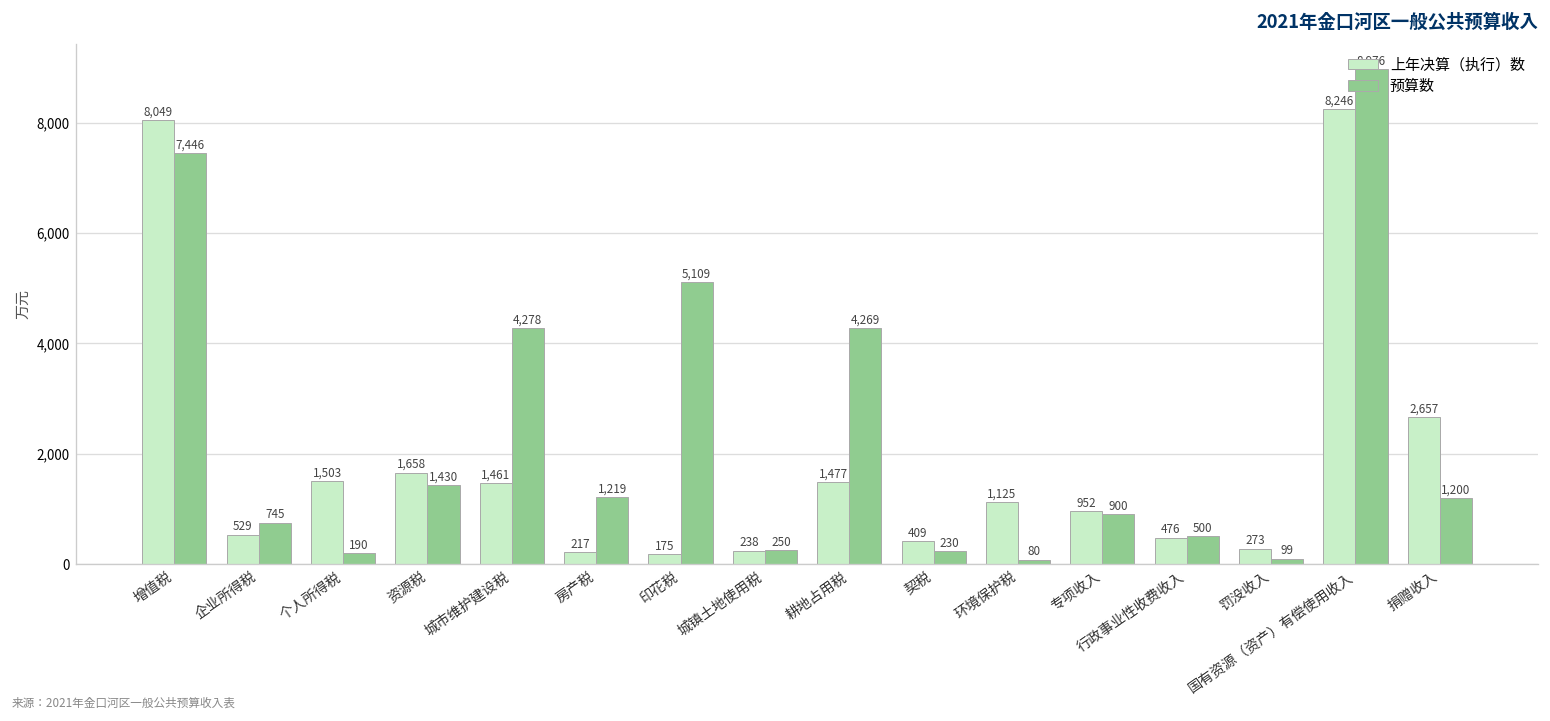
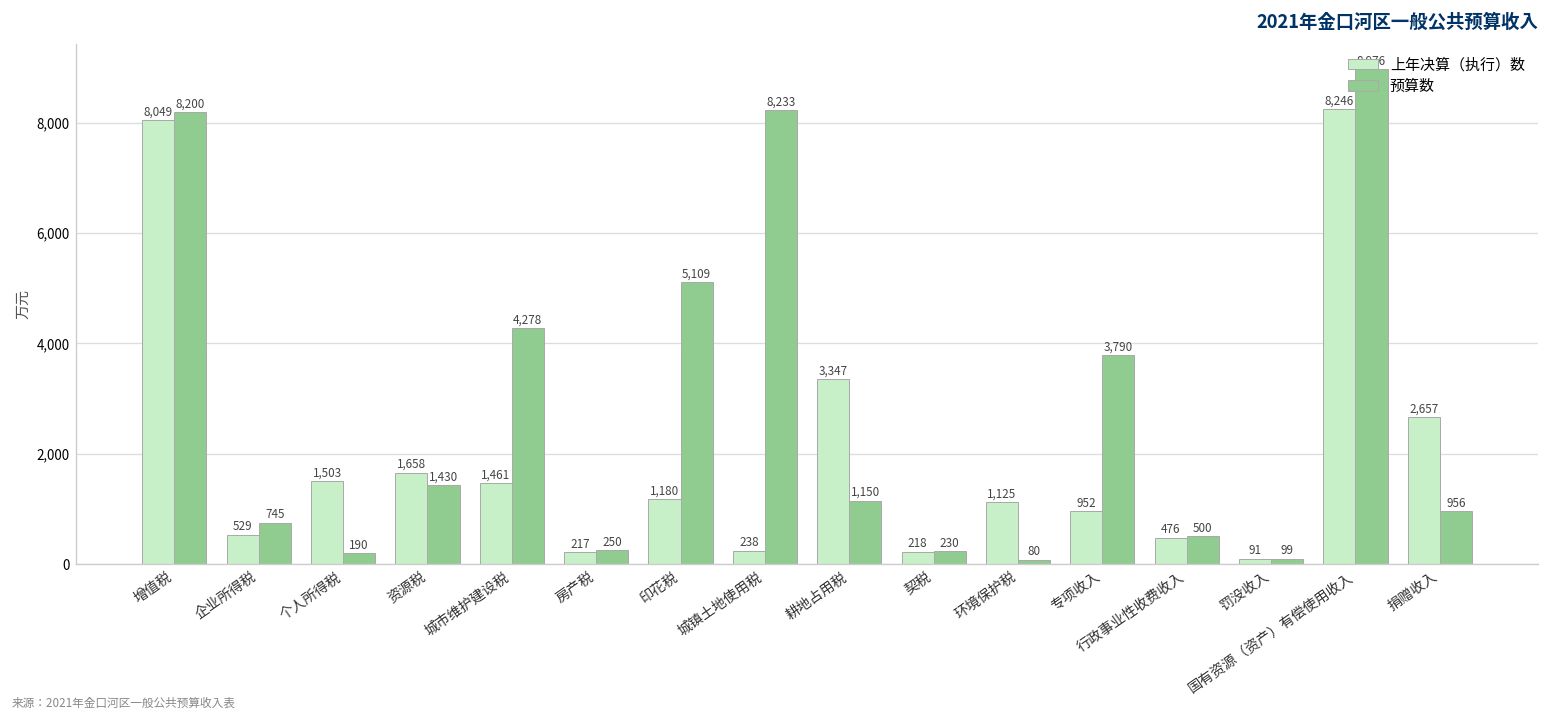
预算数, 增值税: 7,446 -> 8,200
预算数, 房产税: 1,219 -> 250
上年决算（执行）数, 印花税: 175 -> 1,180
预算数, 城镇土地使用税: 250 -> 8,233
上年决算（执行）数, 耕地占用税: 1,477 -> 3,347
预算数, 耕地占用税: 4,269 -> 1,150
上年决算（执行）数, 契税: 409 -> 218
预算数, 专项收入: 900 -> 3,790
上年决算（执行）数, 罚没收入: 273 -> 91
预算数, 捐赠收入: 1,200 -> 956
